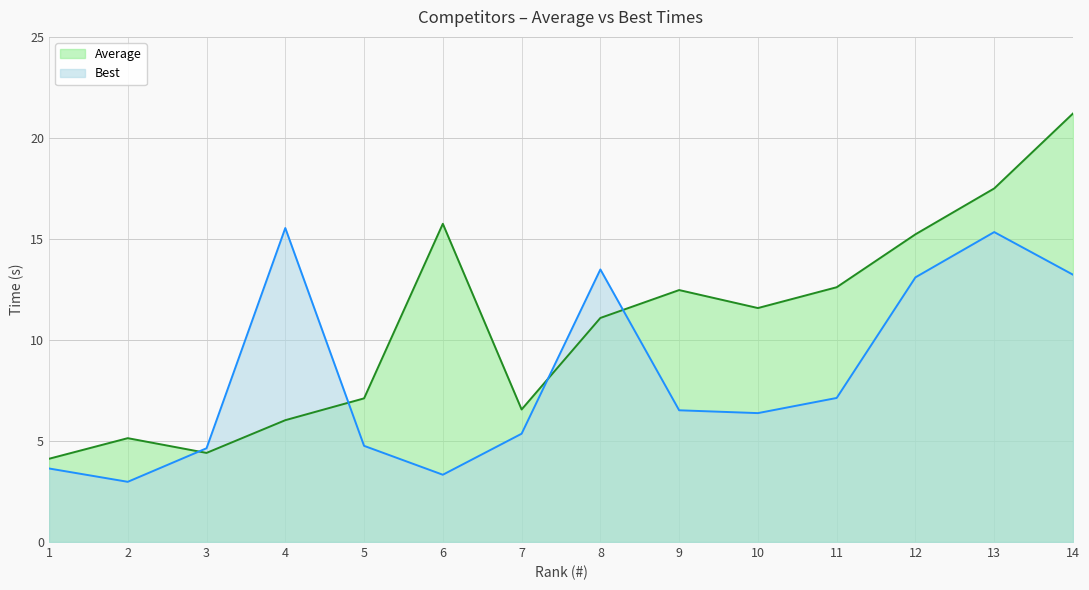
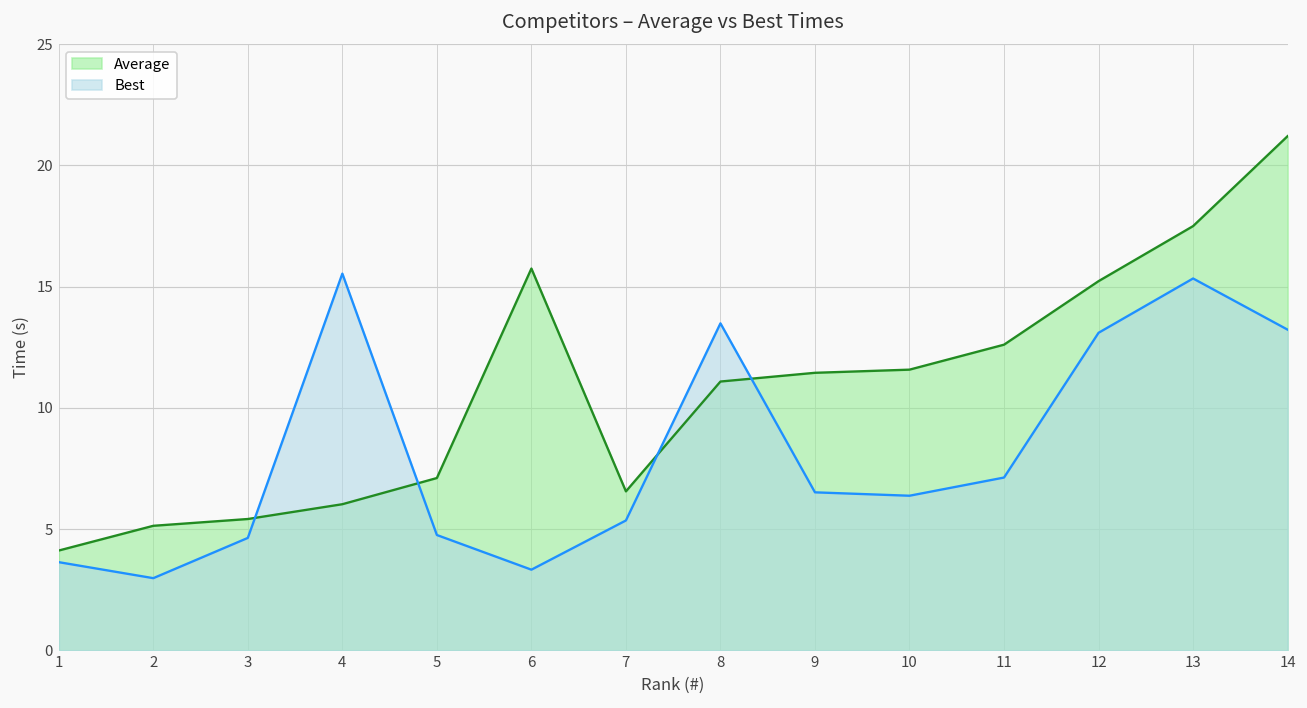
Average, 3: 4.4 -> 5.4
Average, 9: 12.5 -> 11.5
